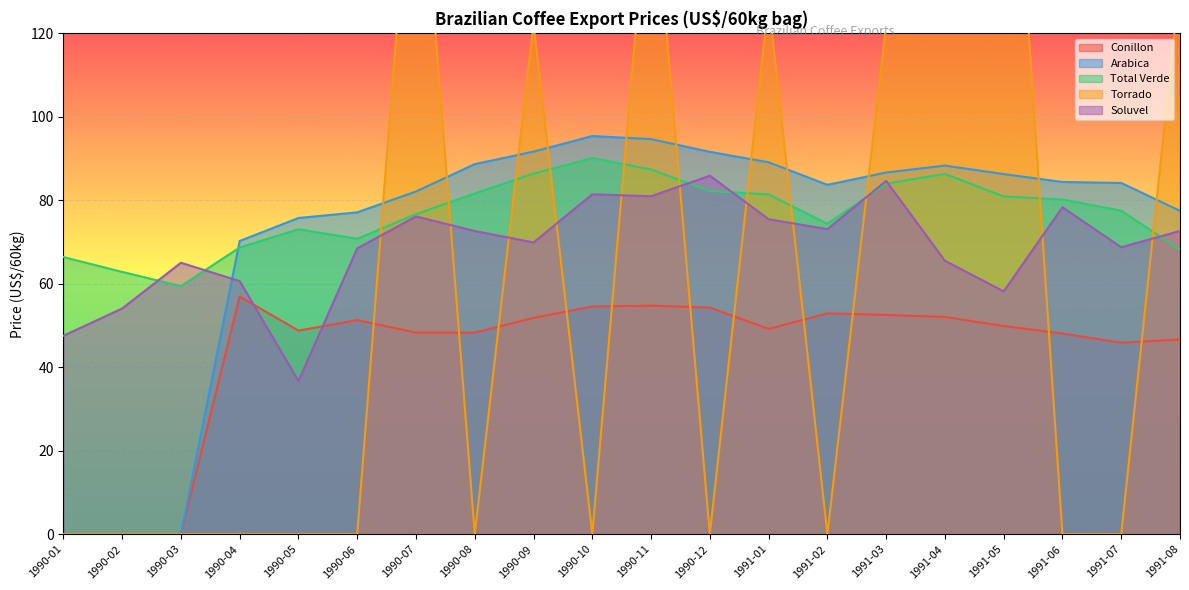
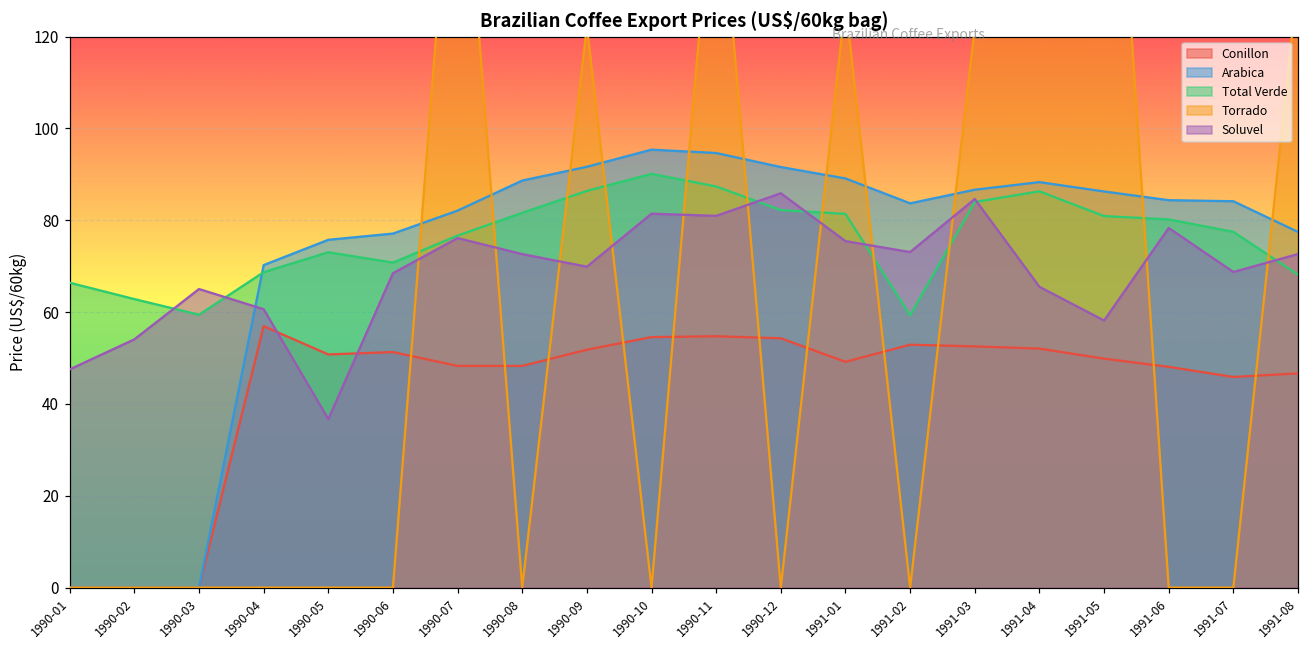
Conillon, 1990-05: 49 -> 51
Total Verde, 1991-02: 74 -> 59
